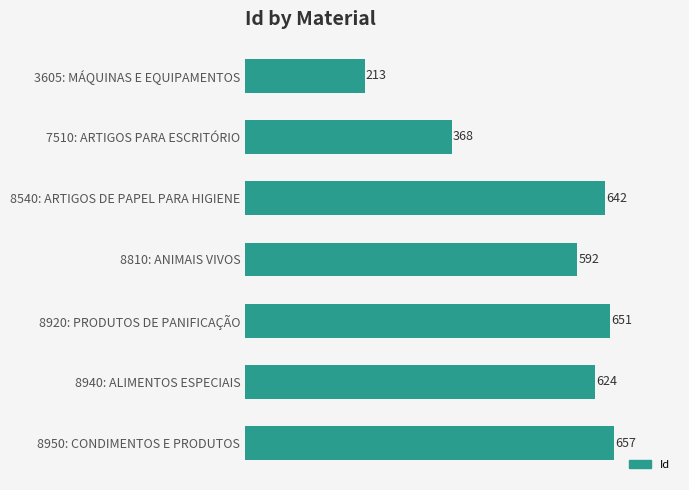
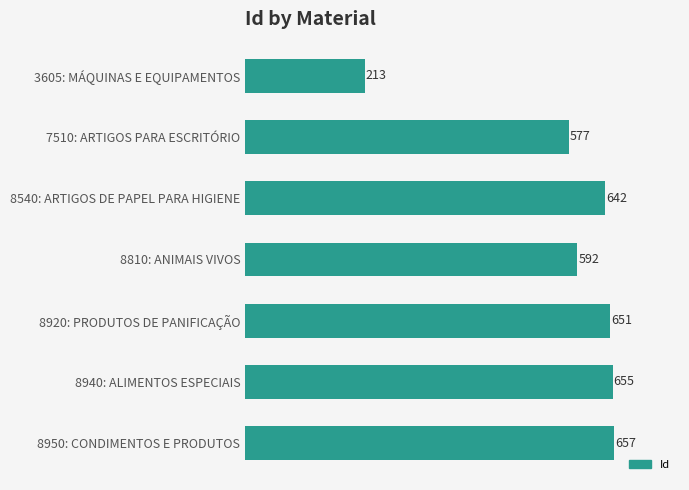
7510: ARTIGOS PARA ESCRITÓRIO: 368 -> 577
8940: ALIMENTOS ESPECIAIS: 624 -> 655
